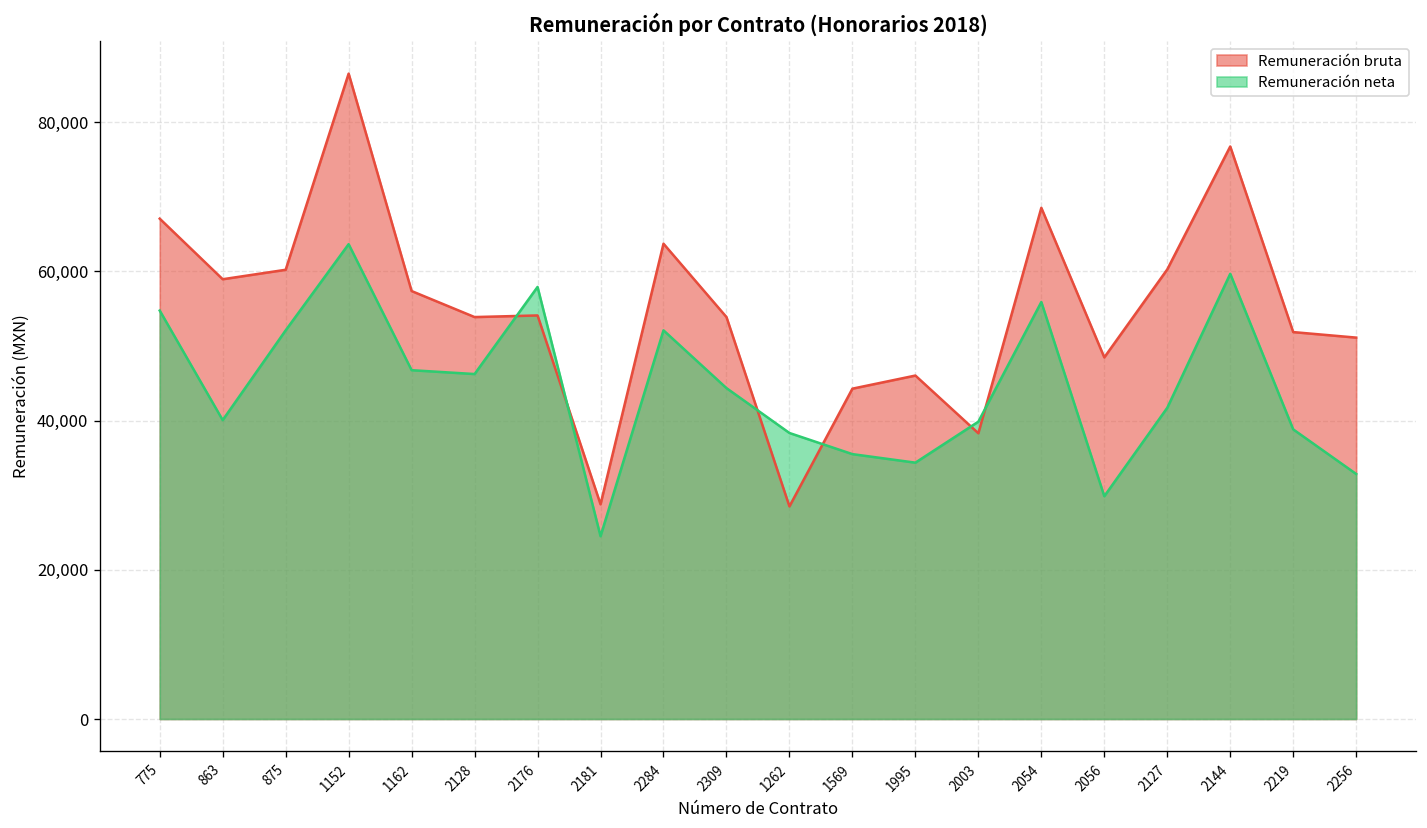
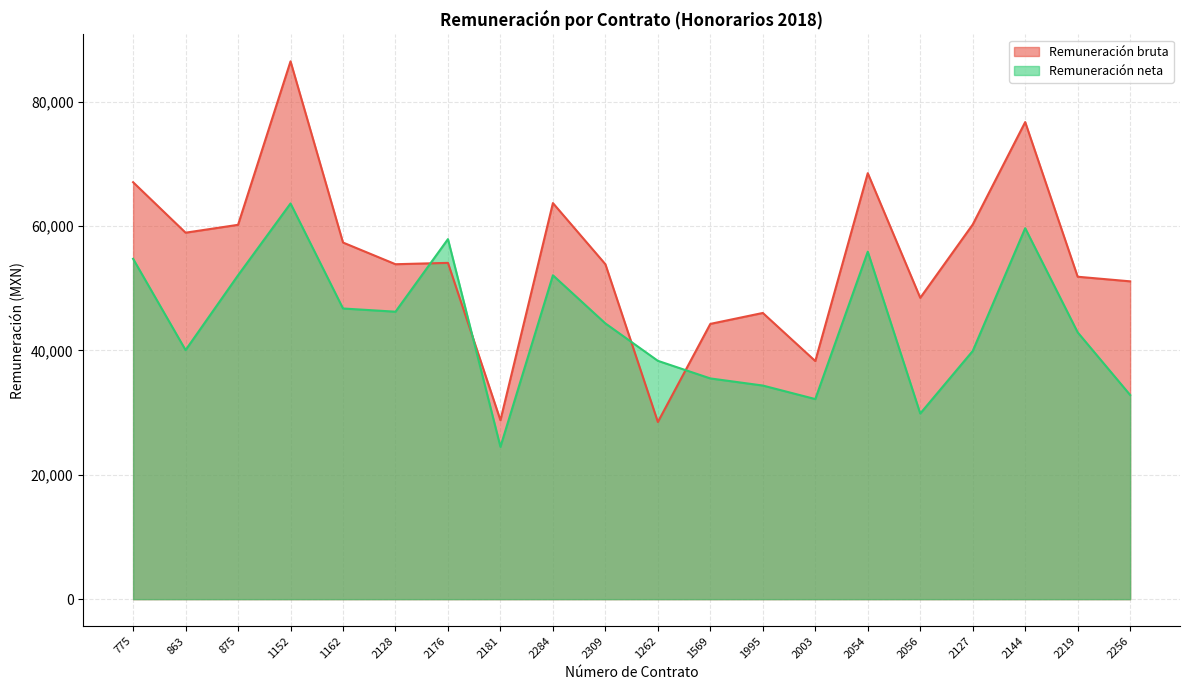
Remuneración neta, 2003: 40,000 -> 32,000
Remuneración neta, 2127: 42,000 -> 40,000
Remuneración neta, 2219: 39,000 -> 43,000
